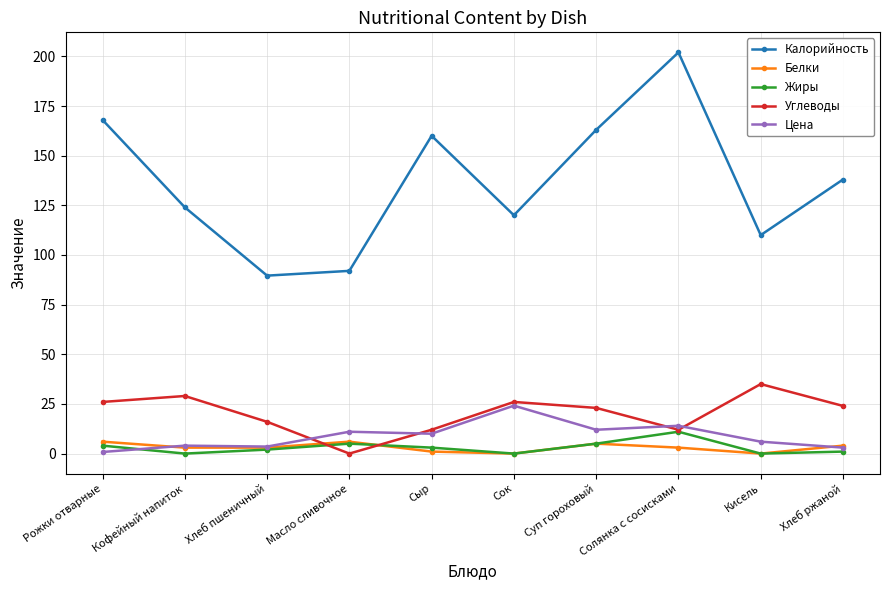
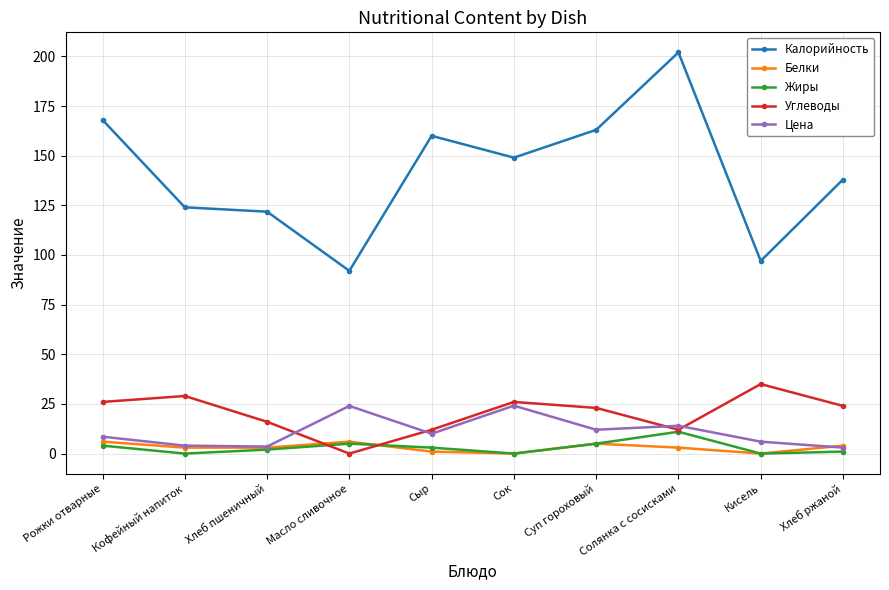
Цена, Рожки отварные: 1 -> 9
Калорийность, Хлеб пшеничный: 90 -> 122
Цена, Масло сливочное: 11 -> 24
Калорийность, Сок: 120 -> 149
Калорийность, Кисель: 110 -> 97
